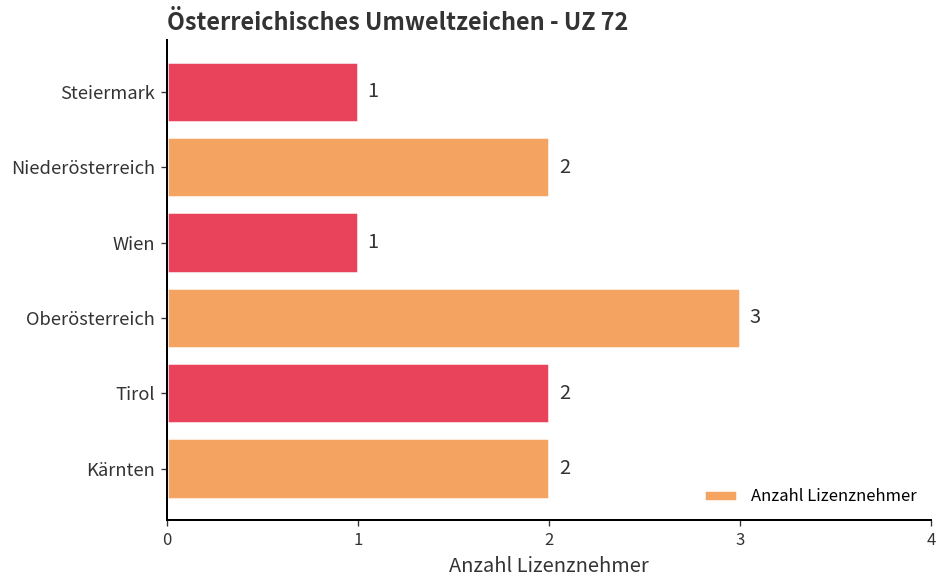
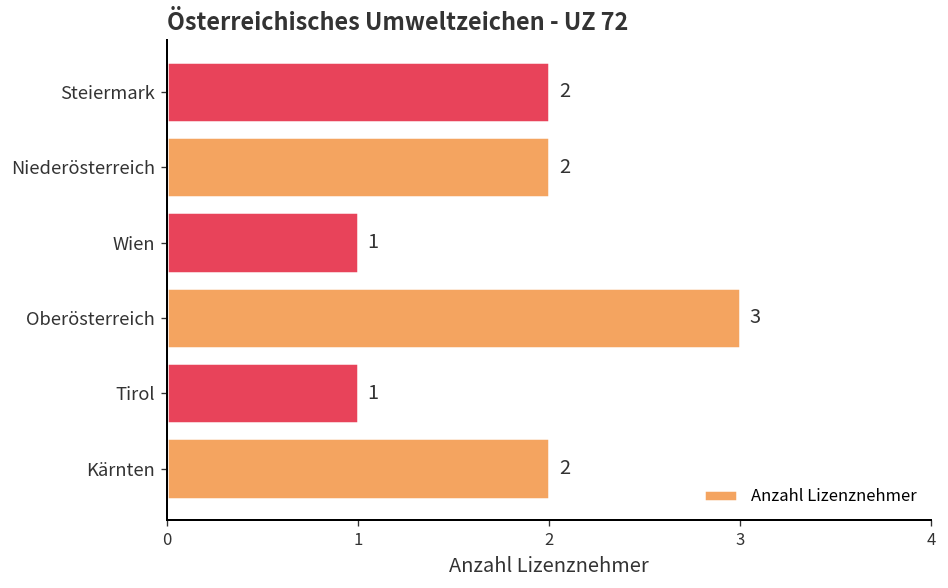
Steiermark: 1 -> 2
Tirol: 2 -> 1
